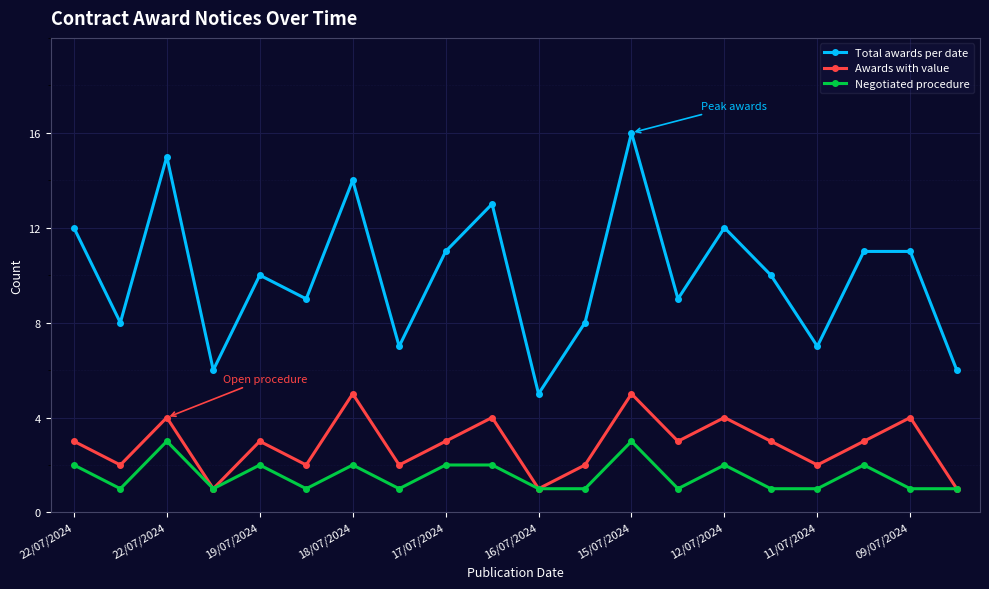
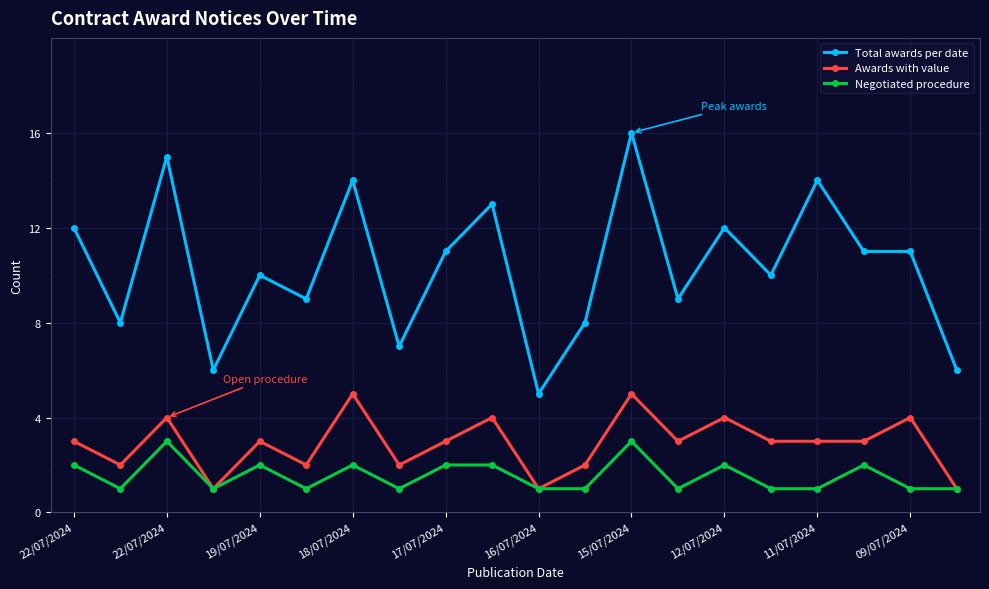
Total awards per date, 11/07/2024: 7 -> 14
Awards with value, 11/07/2024: 2 -> 3
